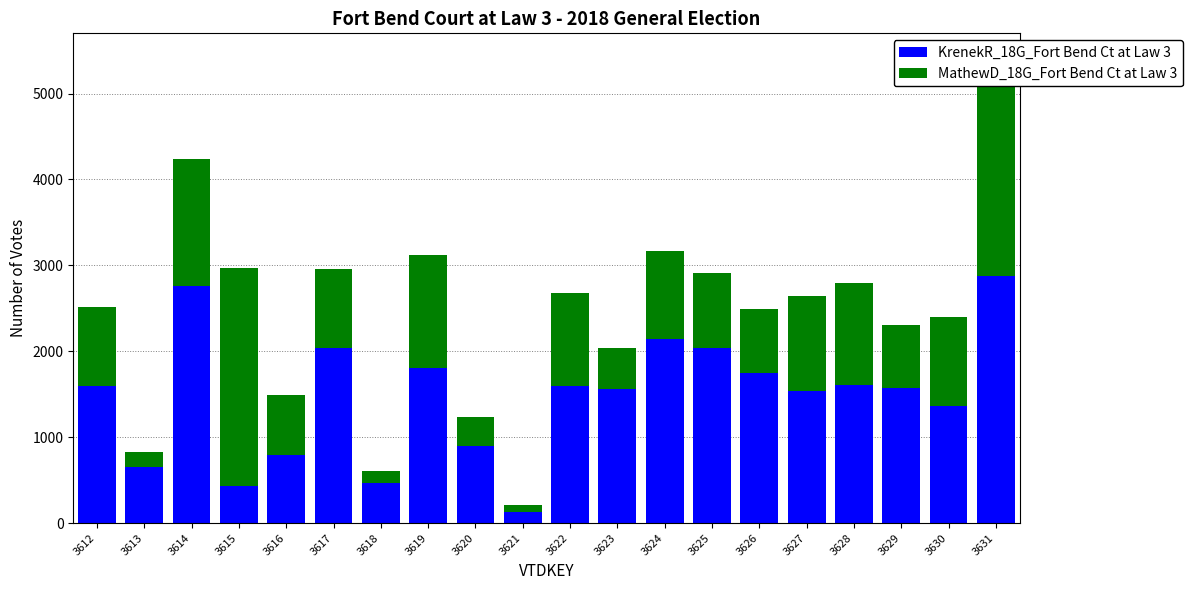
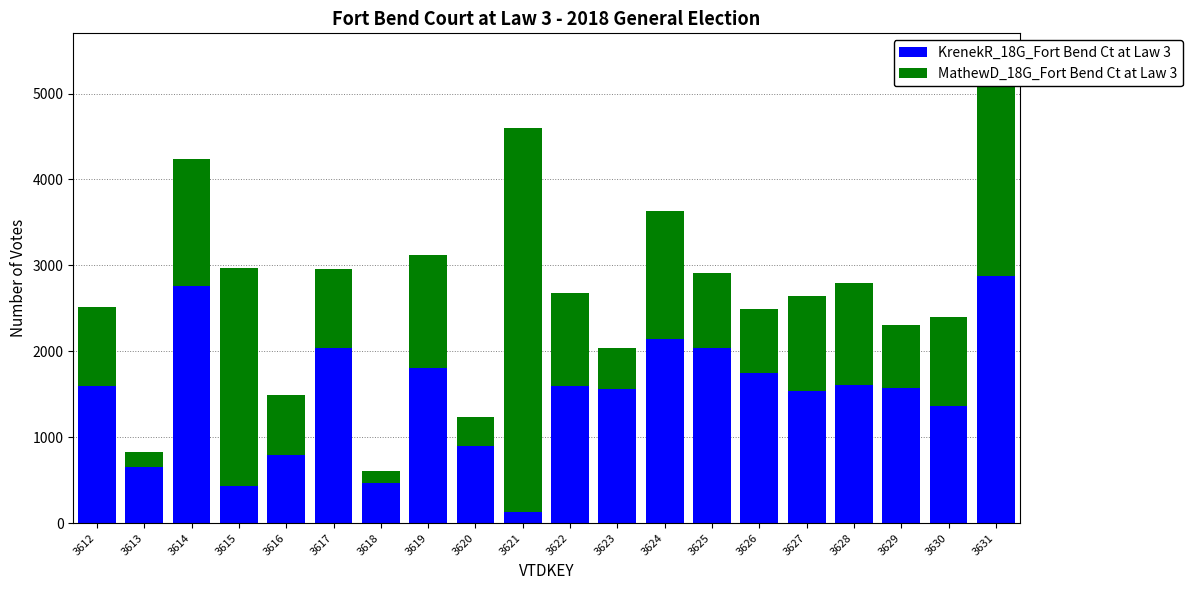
MathewD_18G_Fort Bend Ct at Law 3, 3621: 100 -> 4500
MathewD_18G_Fort Bend Ct at Law 3, 3624: 1000 -> 1500
